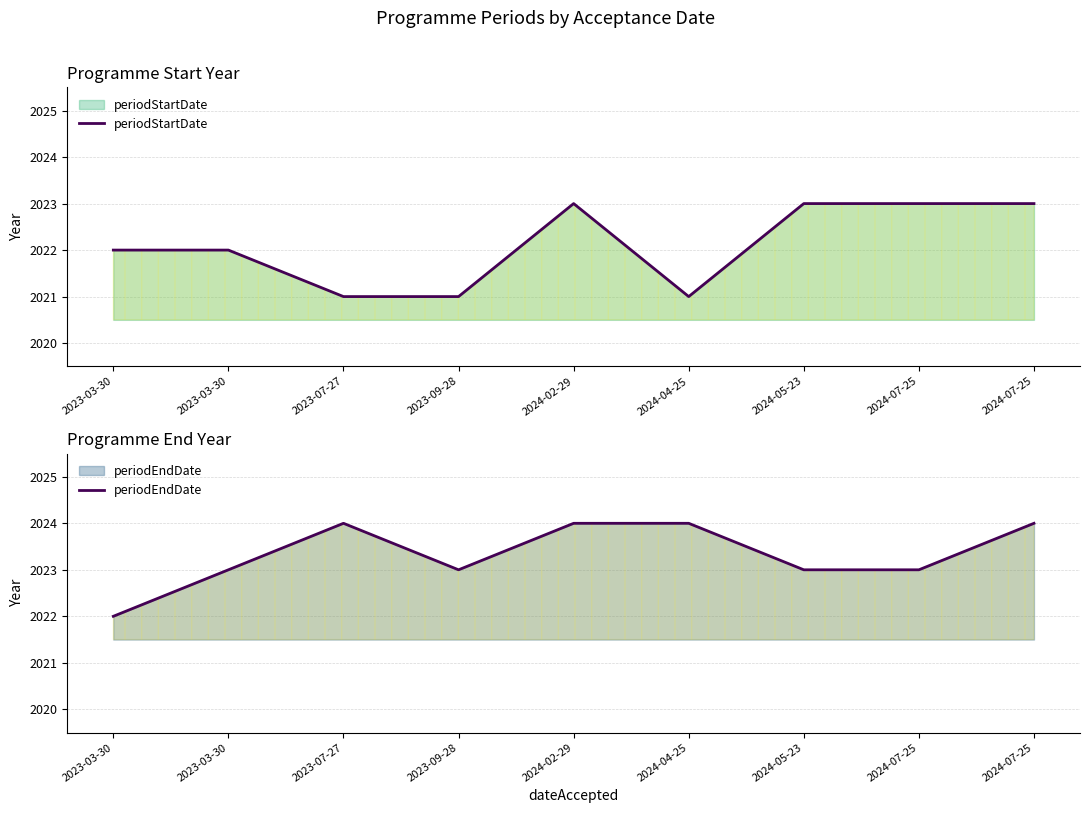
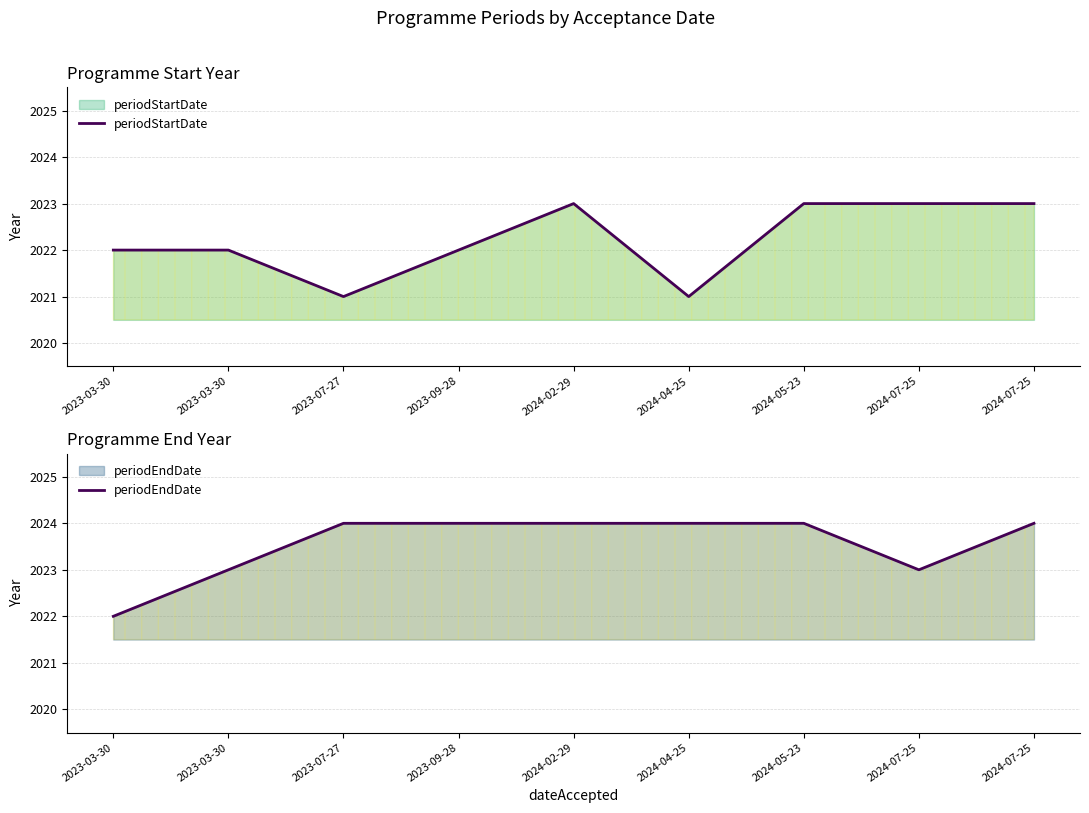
Programme Start Year, 2023-09-28: 2021 -> 2022
Programme End Year, 2023-09-28: 2023 -> 2024
Programme End Year, 2024-05-23: 2023 -> 2024
